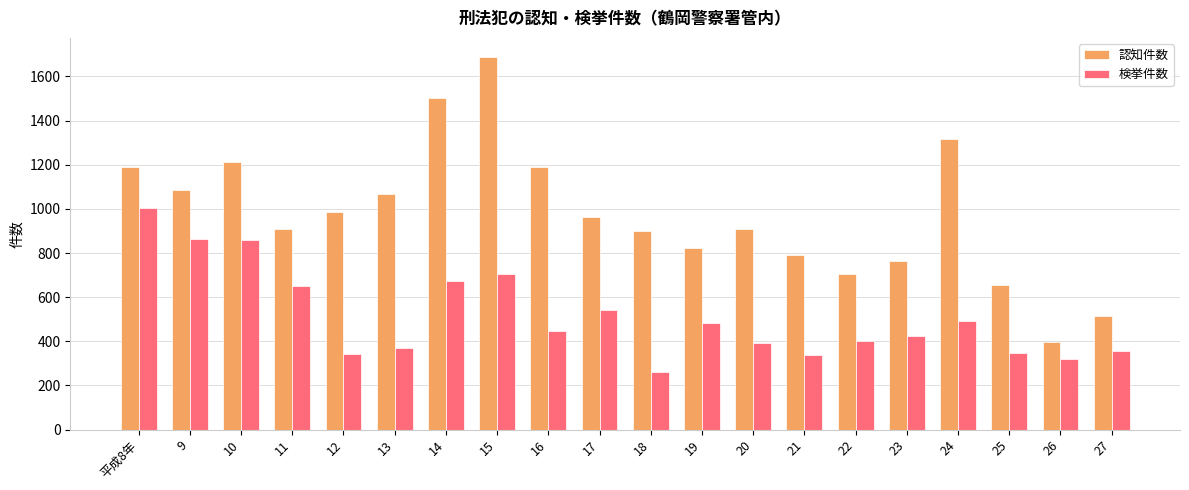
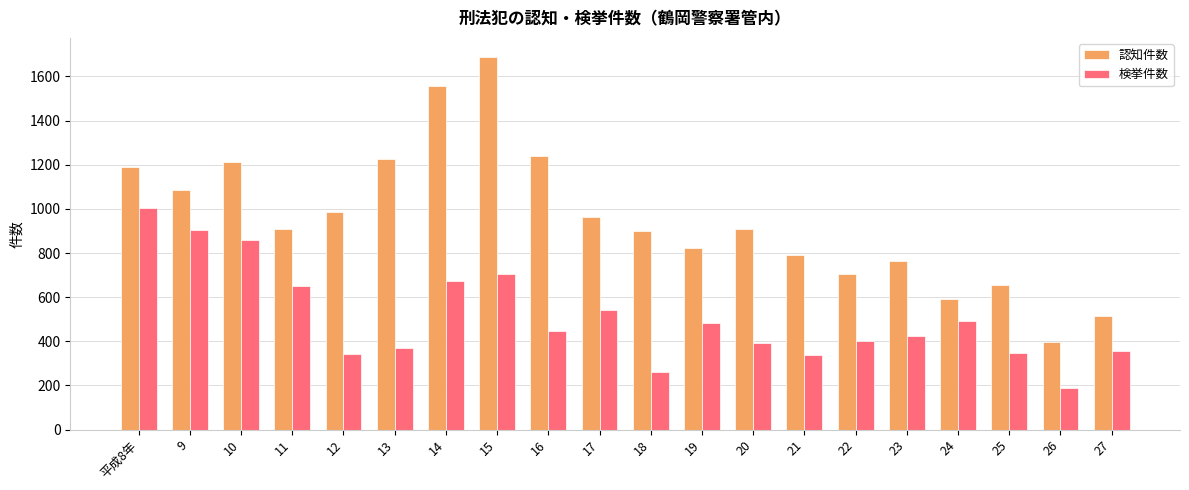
検挙件数, 9: 860 -> 910
認知件数, 13: 1070 -> 1230
認知件数, 14: 1500 -> 1560
認知件数, 16: 1190 -> 1240
認知件数, 24: 1320 -> 590
検挙件数, 26: 320 -> 190
